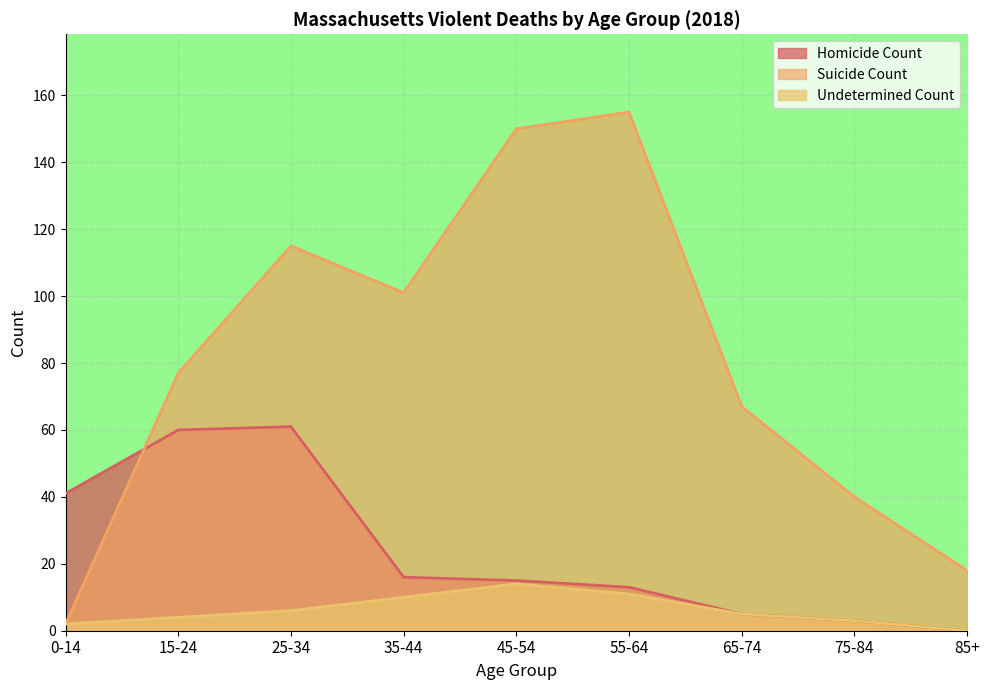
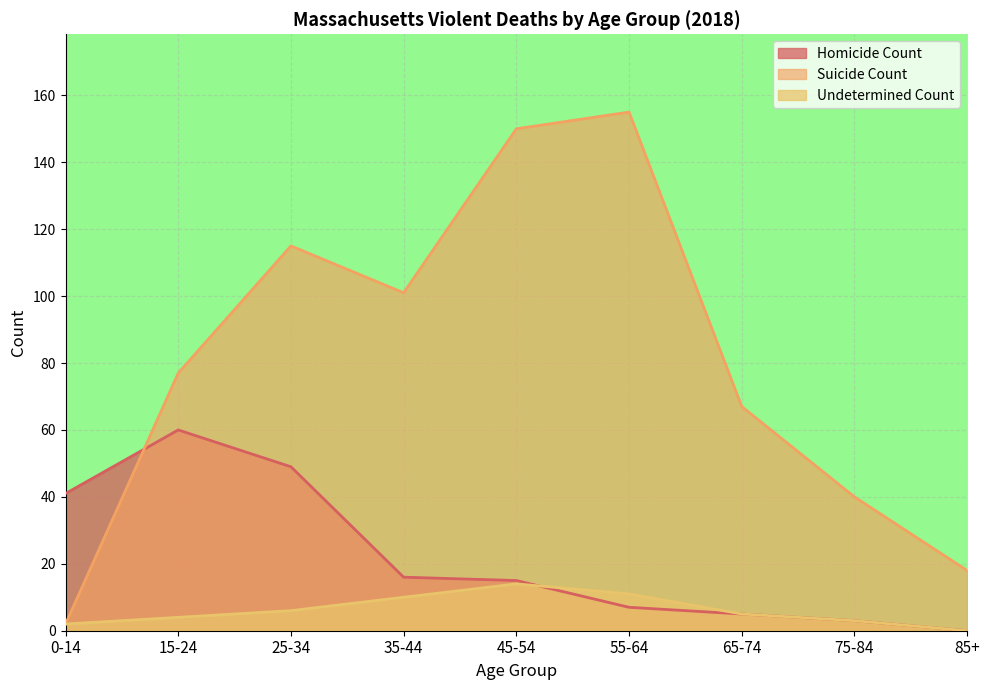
Homicide Count, 25-34: 61 -> 49
Homicide Count, 55-64: 13 -> 7
